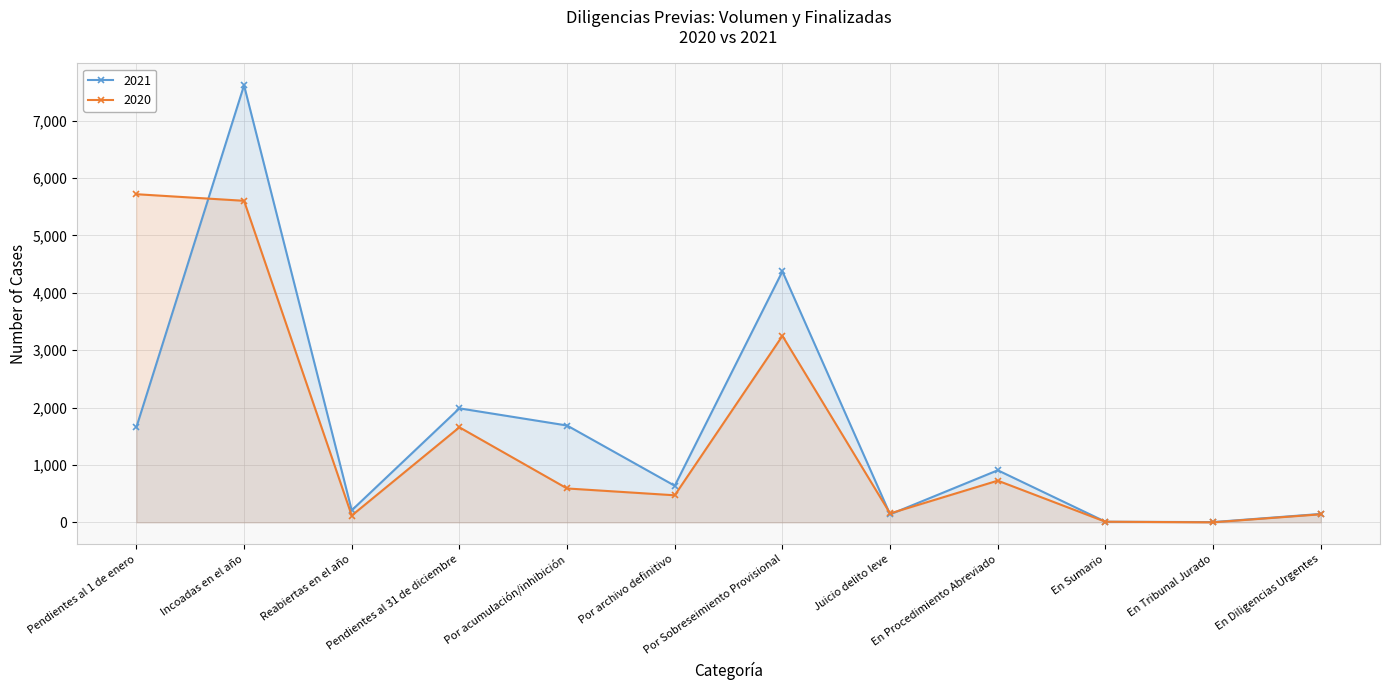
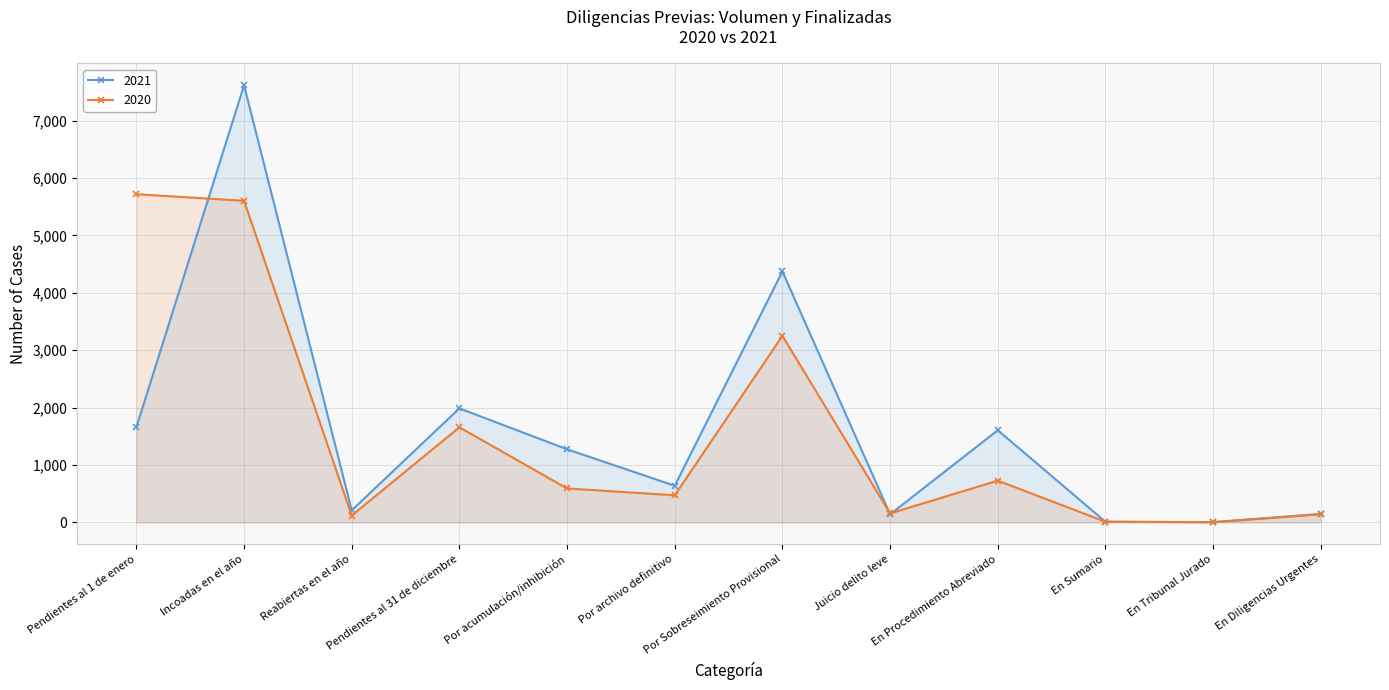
2021, Por acumulación/inhibición: 1,700 -> 1,300
2021, En Procedimiento Abreviado: 900 -> 1,600
